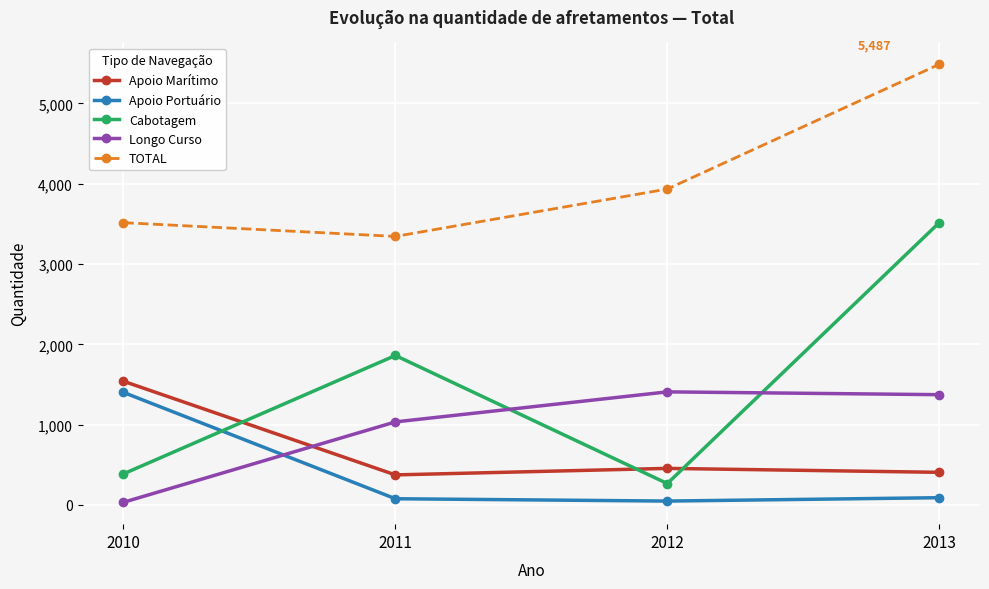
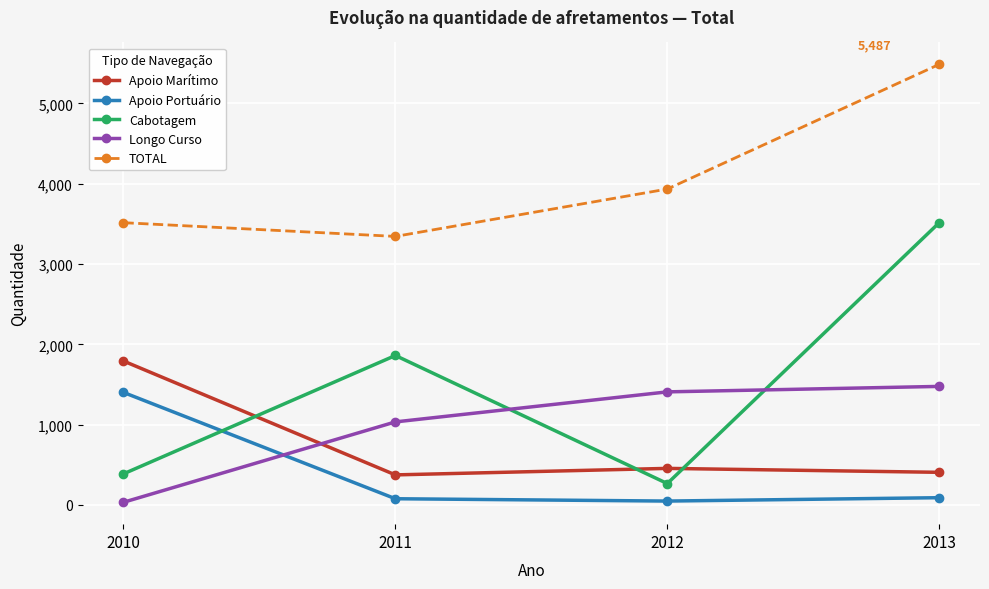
Apoio Marítimo, 2010: 1,500 -> 1,800
Longo Curso, 2013: 1,400 -> 1,500
